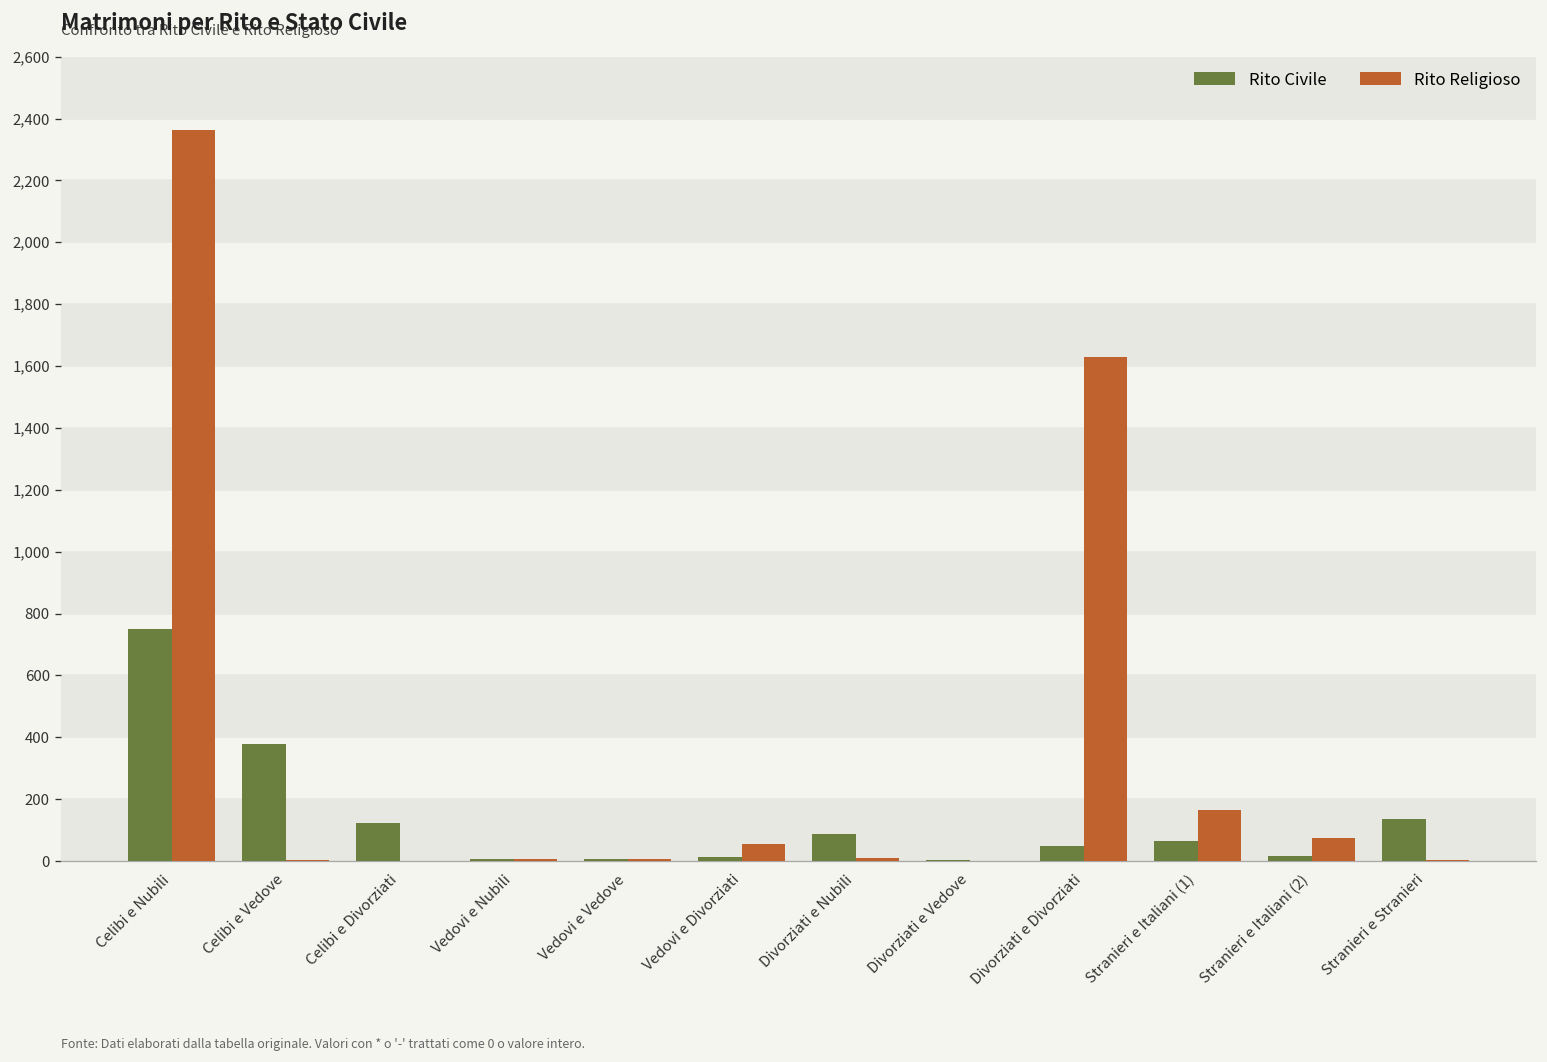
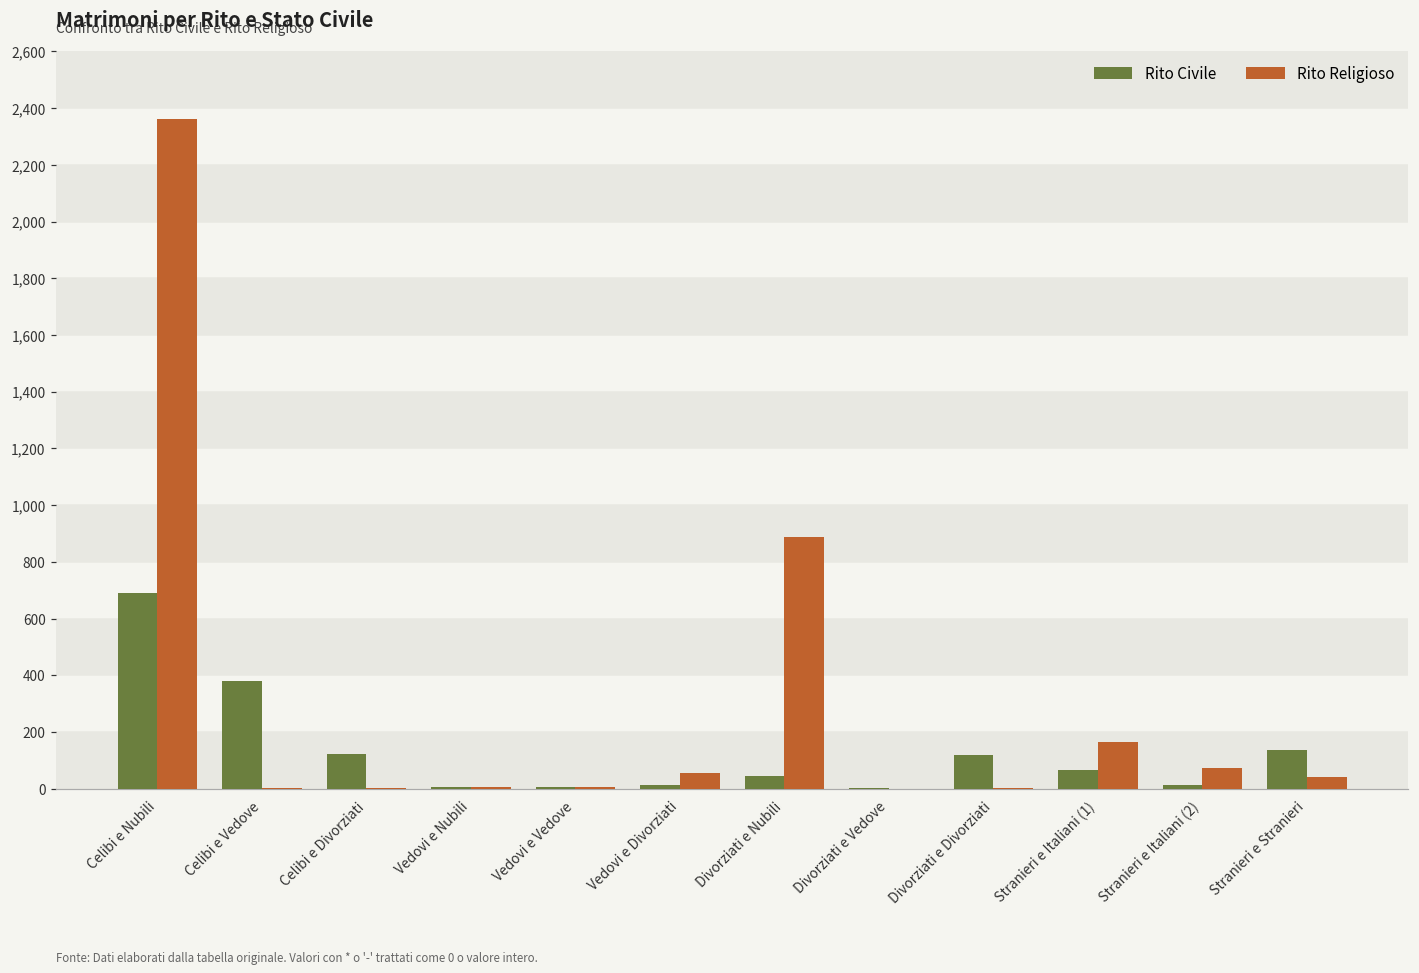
Rito Civile, Celibi e Nubili: 750 -> 690
Rito Civile, Divorziati e Nubili: 90 -> 50
Rito Religioso, Divorziati e Nubili: 10 -> 890
Rito Civile, Divorziati e Divorziati: 50 -> 120
Rito Religioso, Divorziati e Divorziati: 1,630 -> 0
Rito Religioso, Stranieri e Stranieri: 0 -> 40
